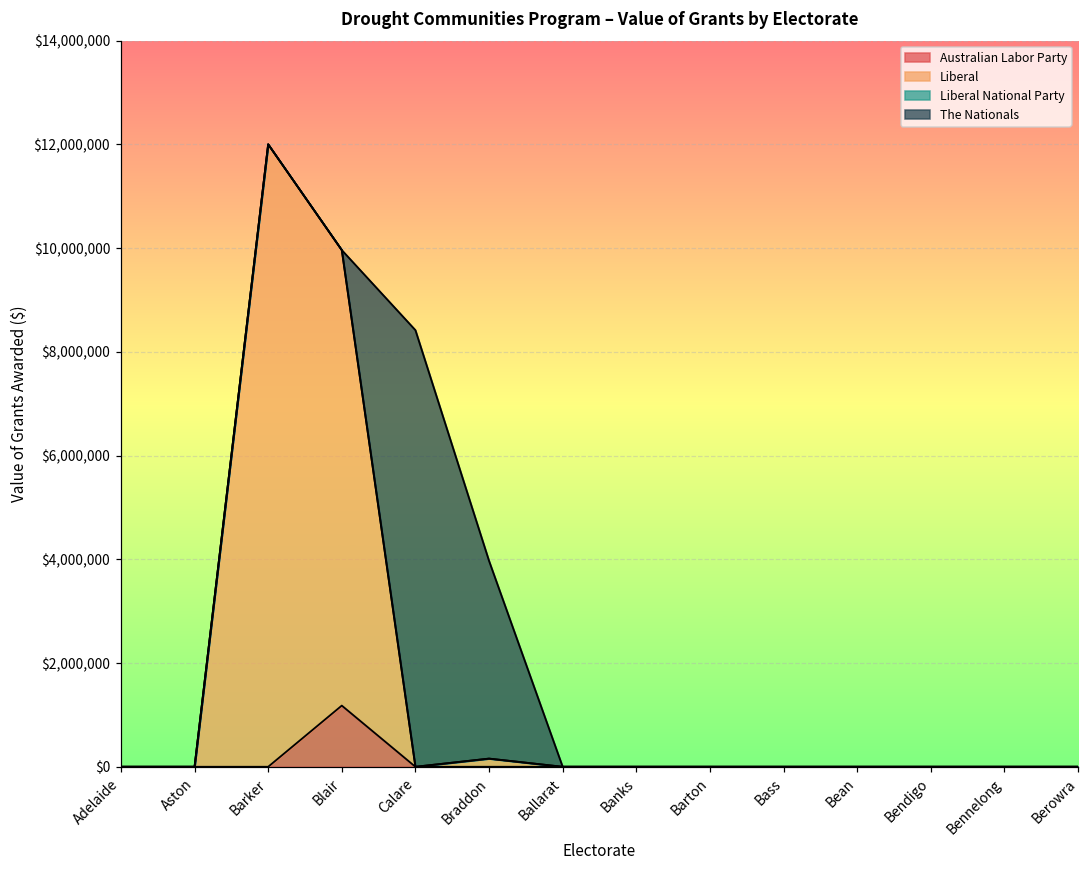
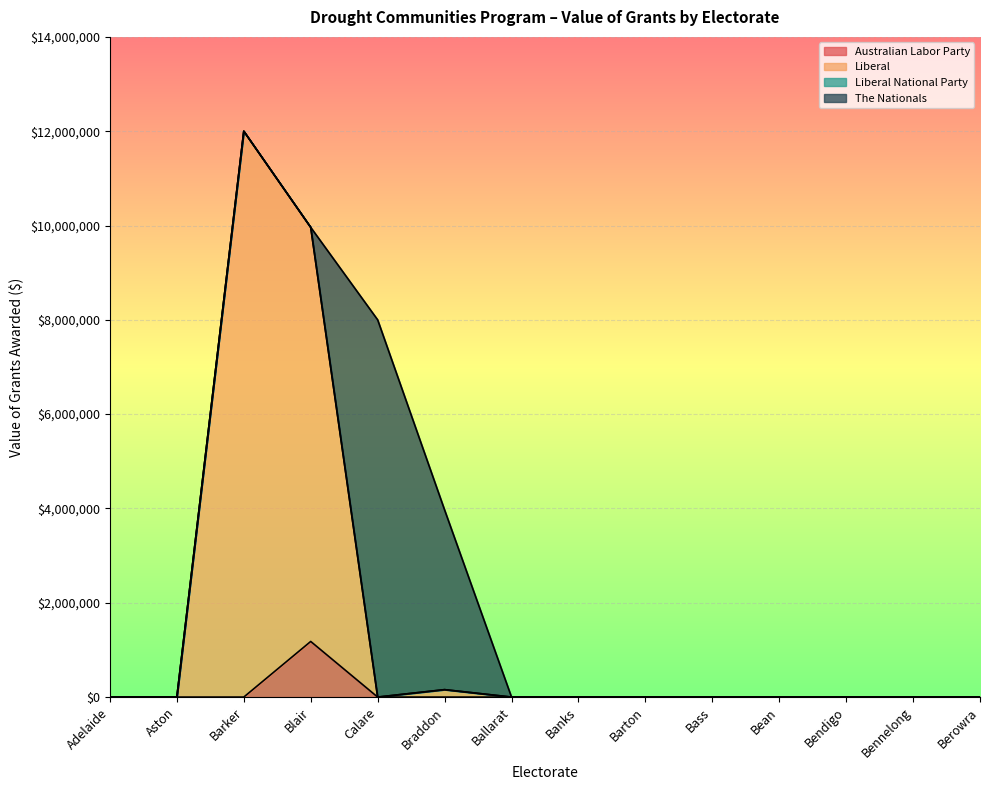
The Nationals, Calare: $8,400,000 -> $8,000,000
